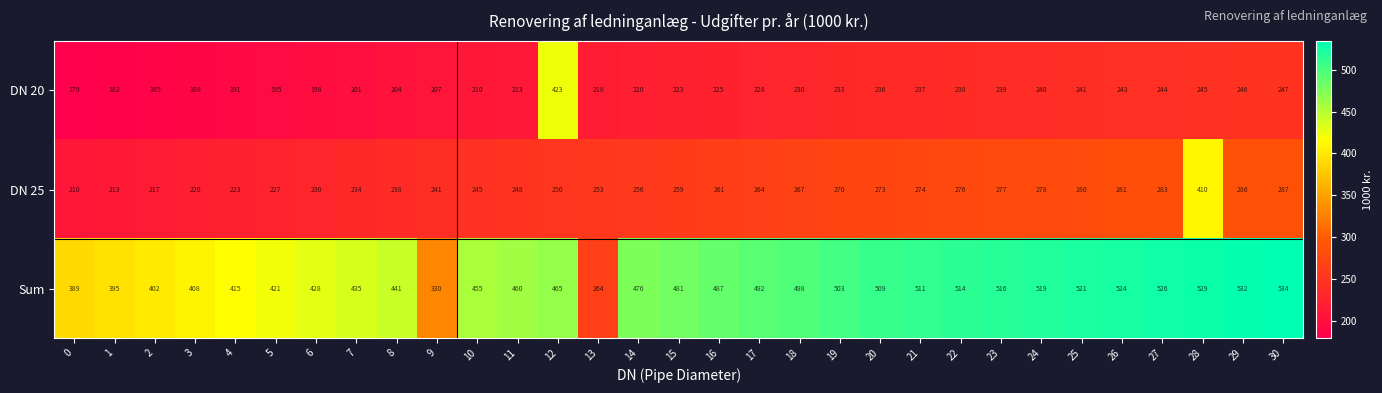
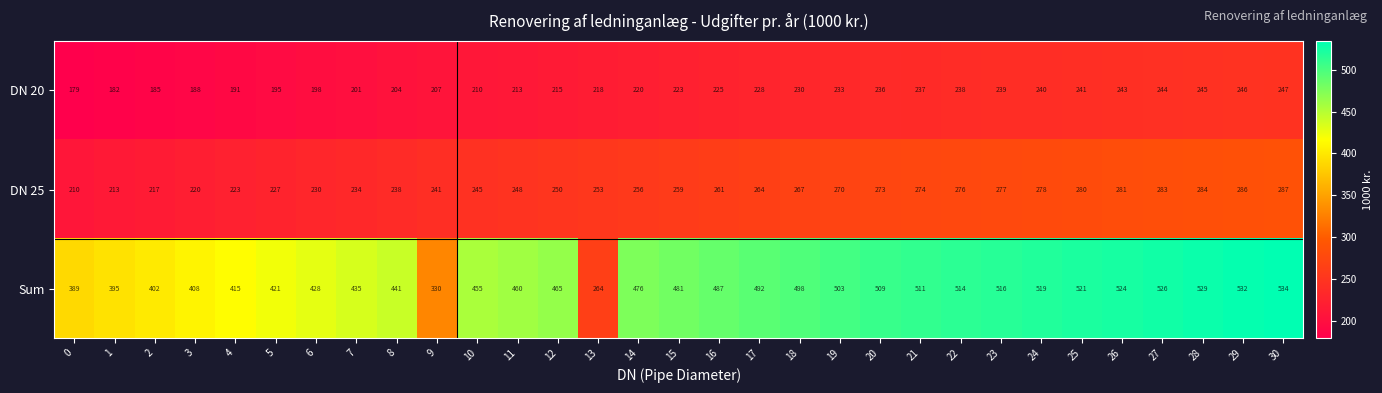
DN 20, 12: 423 -> 215
DN 25, 28: 410 -> 284
